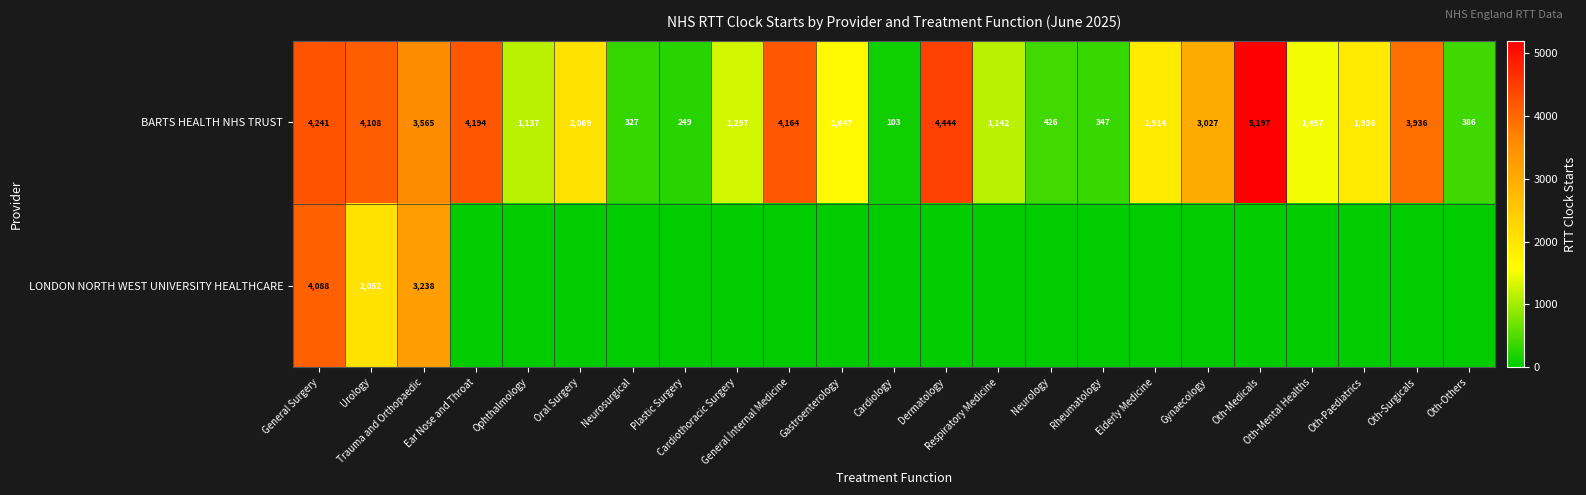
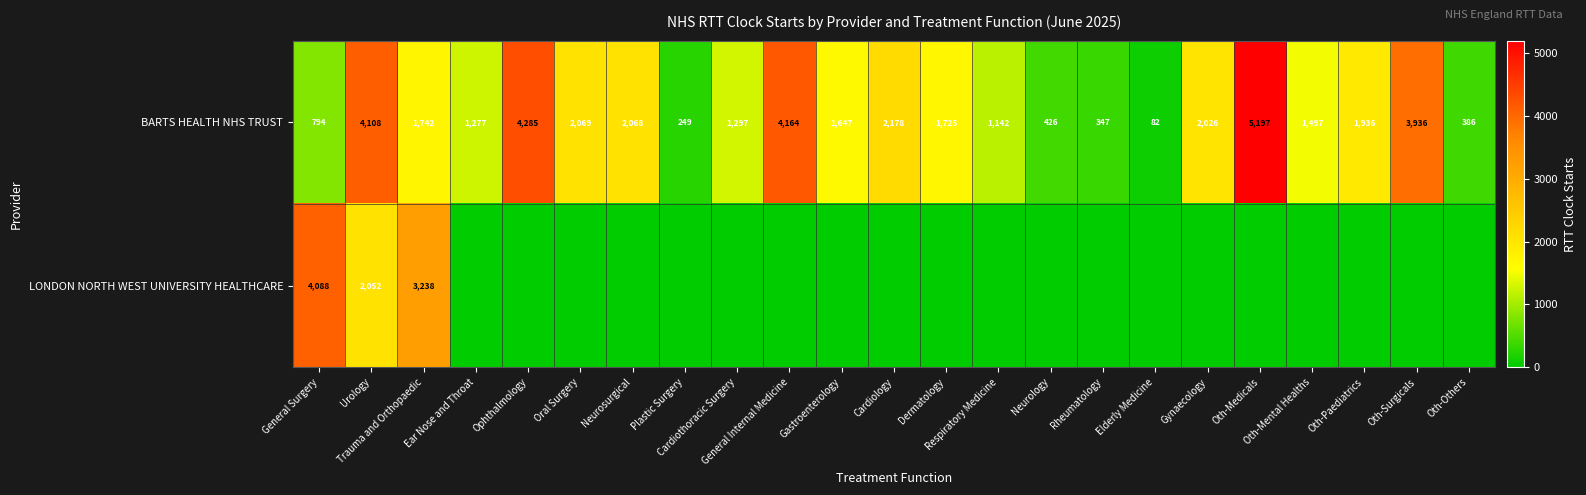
BARTS HEALTH NHS TRUST, General Surgery: 4,241 -> 794
BARTS HEALTH NHS TRUST, Trauma and Orthopaedic: 3,565 -> 1,742
BARTS HEALTH NHS TRUST, Ear Nose and Throat: 4,194 -> 1,277
BARTS HEALTH NHS TRUST, Ophthalmology: 1,137 -> 4,285
BARTS HEALTH NHS TRUST, Neurosurgical: 327 -> 2,068
BARTS HEALTH NHS TRUST, Cardiology: 103 -> 2,178
BARTS HEALTH NHS TRUST, Dermatology: 4,444 -> 1,725
BARTS HEALTH NHS TRUST, Elderly Medicine: 1,914 -> 82
BARTS HEALTH NHS TRUST, Gynaecology: 3,027 -> 2,026
